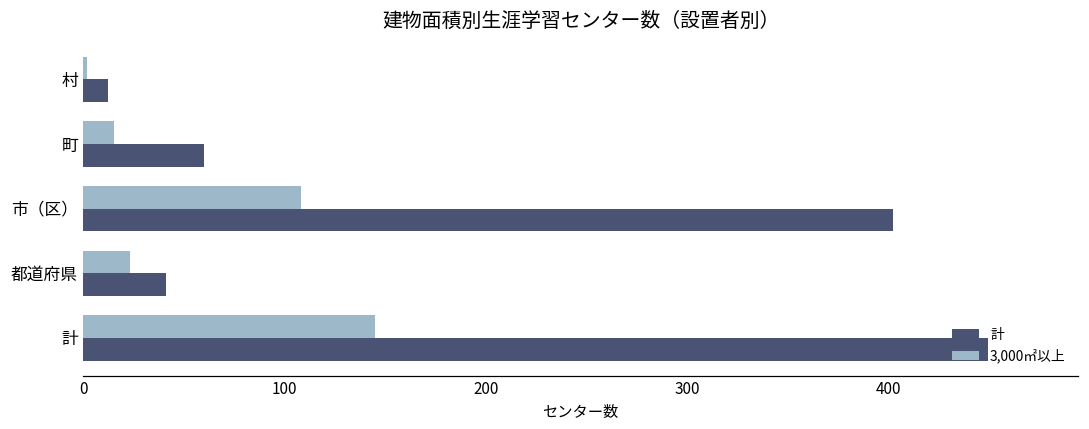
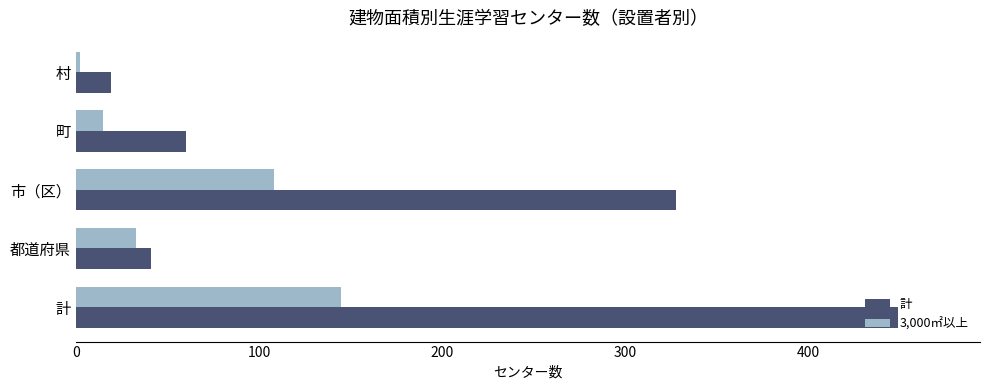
計, 村: 12 -> 19
計, 市（区）: 402 -> 328
3,000㎡以上, 都道府県: 23 -> 33
